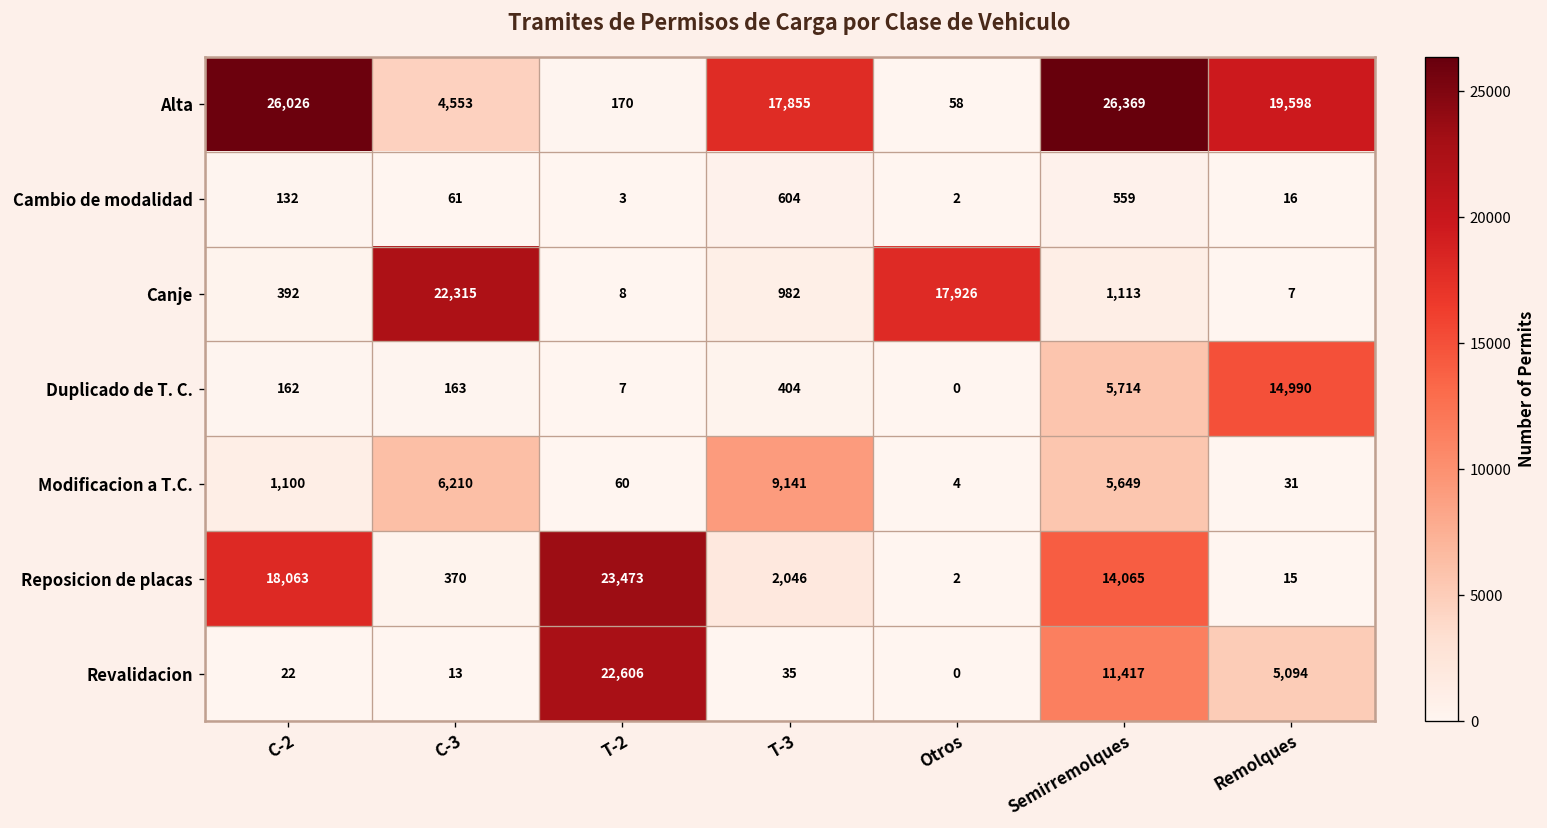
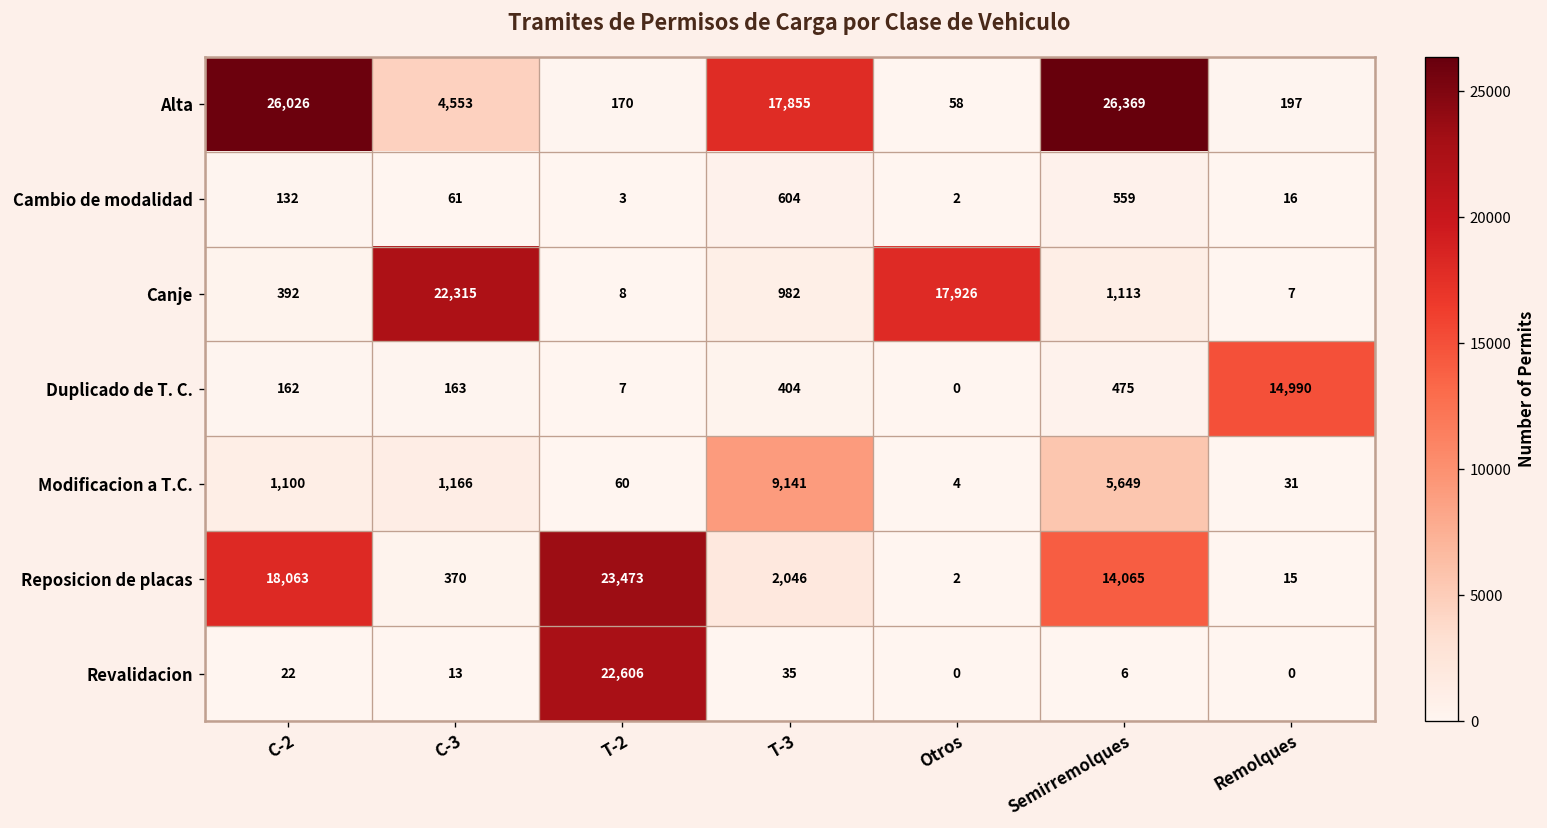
Alta, Remolques: 19,598 -> 197
Duplicado de T. C., Semirremolques: 5,714 -> 475
Modificacion a T.C., C-3: 6,210 -> 1,166
Revalidacion, Semirremolques: 11,417 -> 6
Revalidacion, Remolques: 5,094 -> 0
